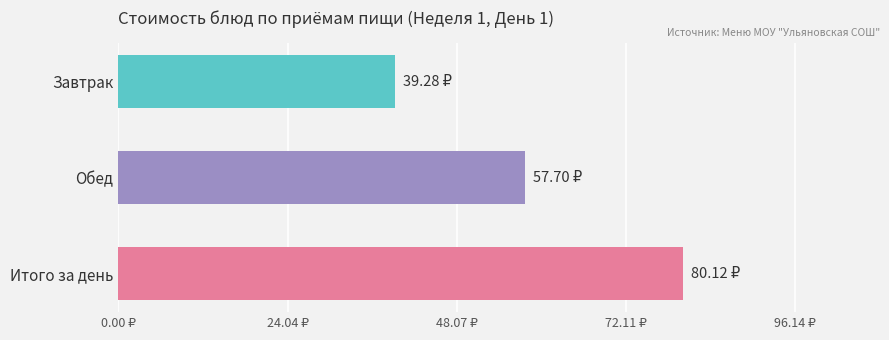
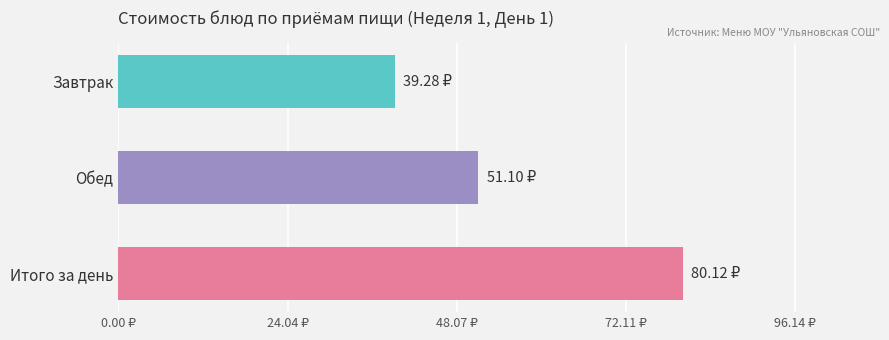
Обед: 57.70 -> 51.10
